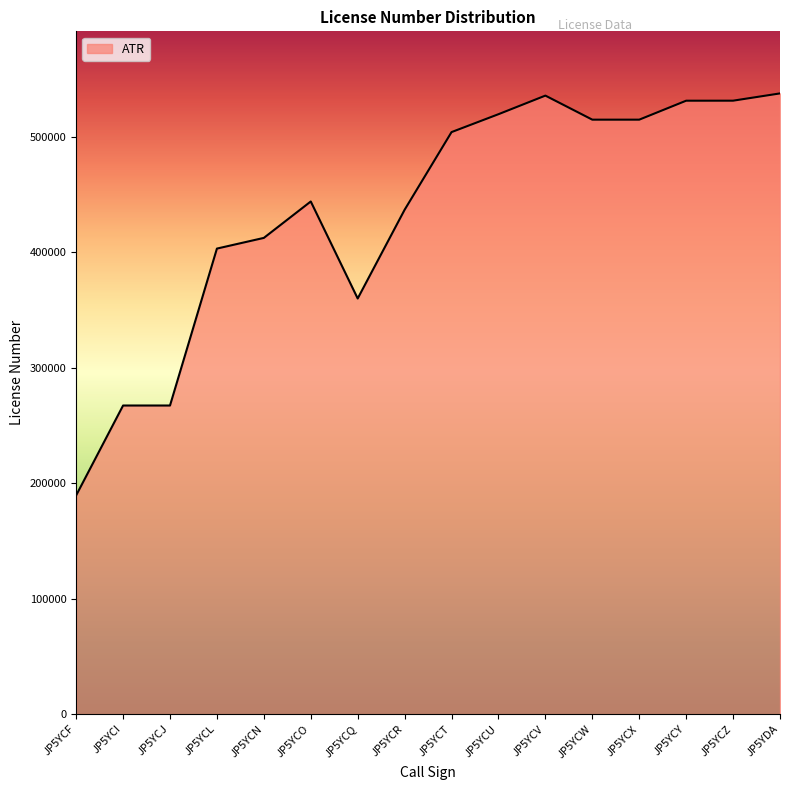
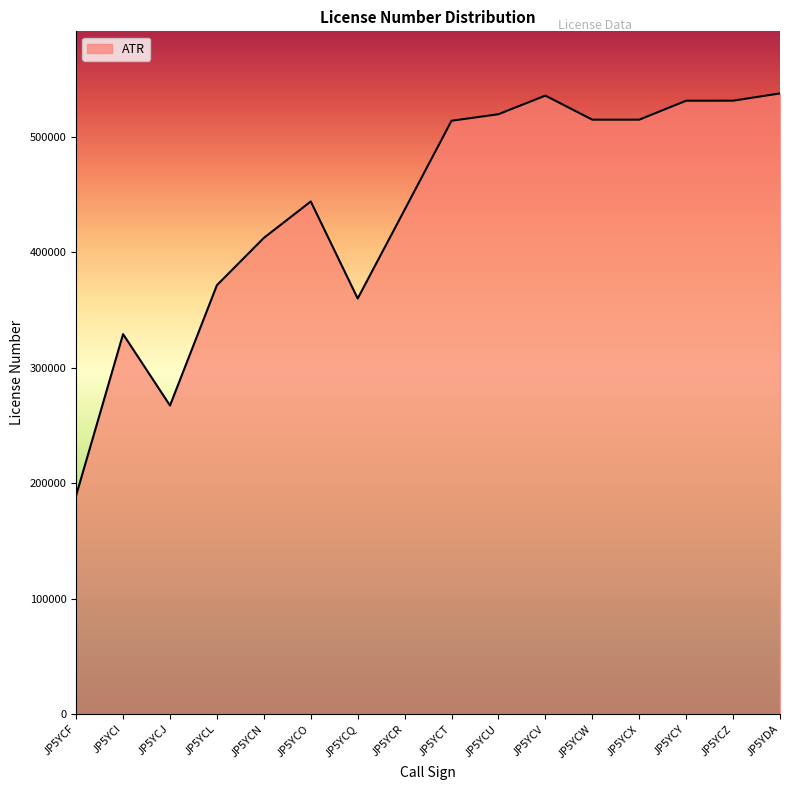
JP5YCI: 267000 -> 329000
JP5YCL: 403000 -> 371000
JP5YCT: 504000 -> 514000
